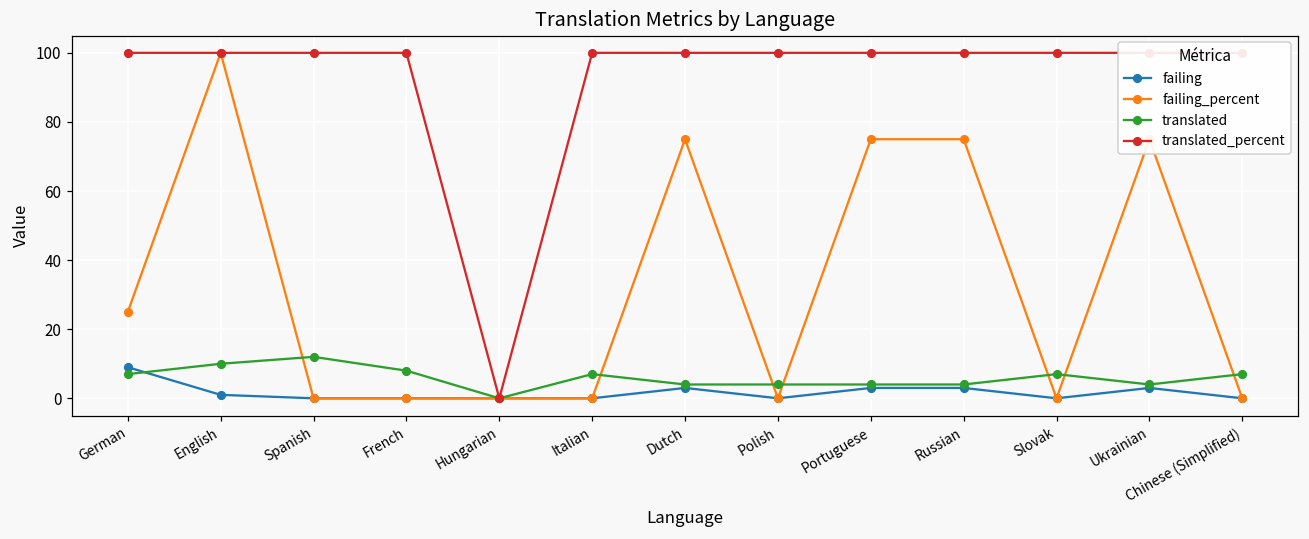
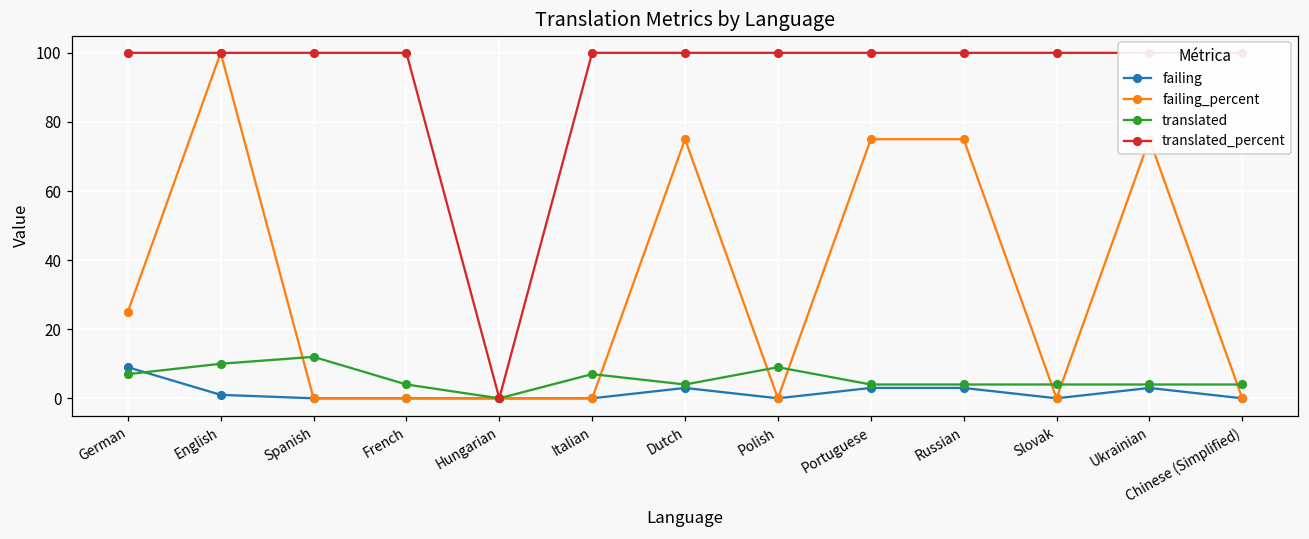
translated, French: 8 -> 4
translated, Polish: 4 -> 9
translated, Slovak: 7 -> 4
translated, Chinese (Simplified): 7 -> 4
